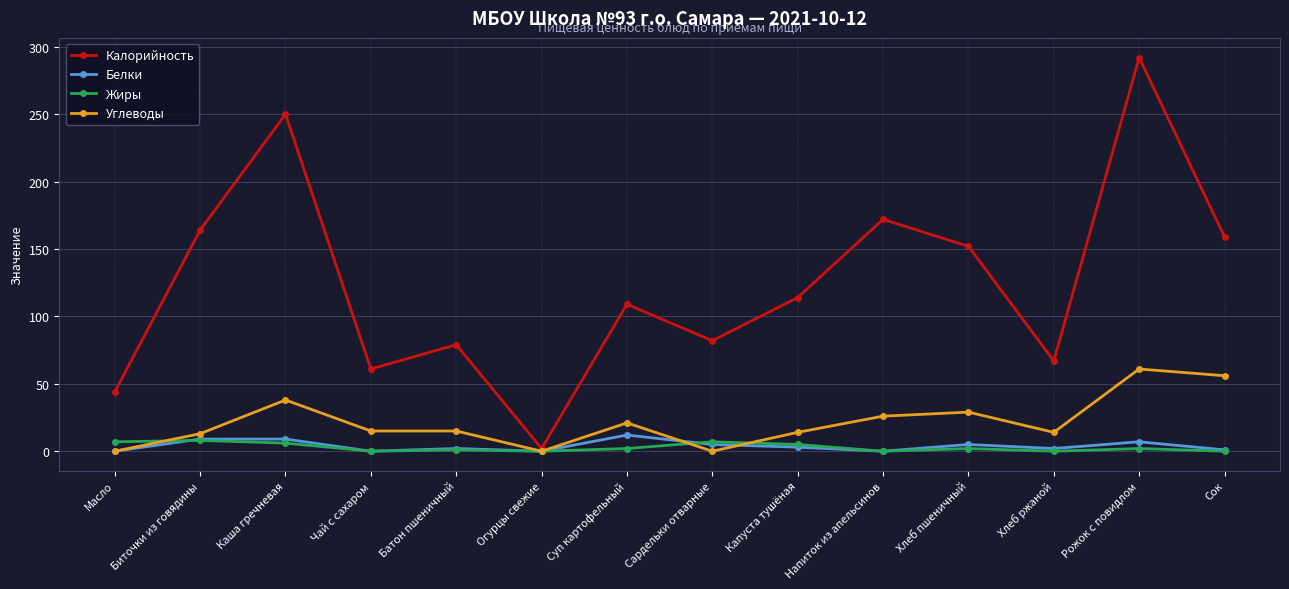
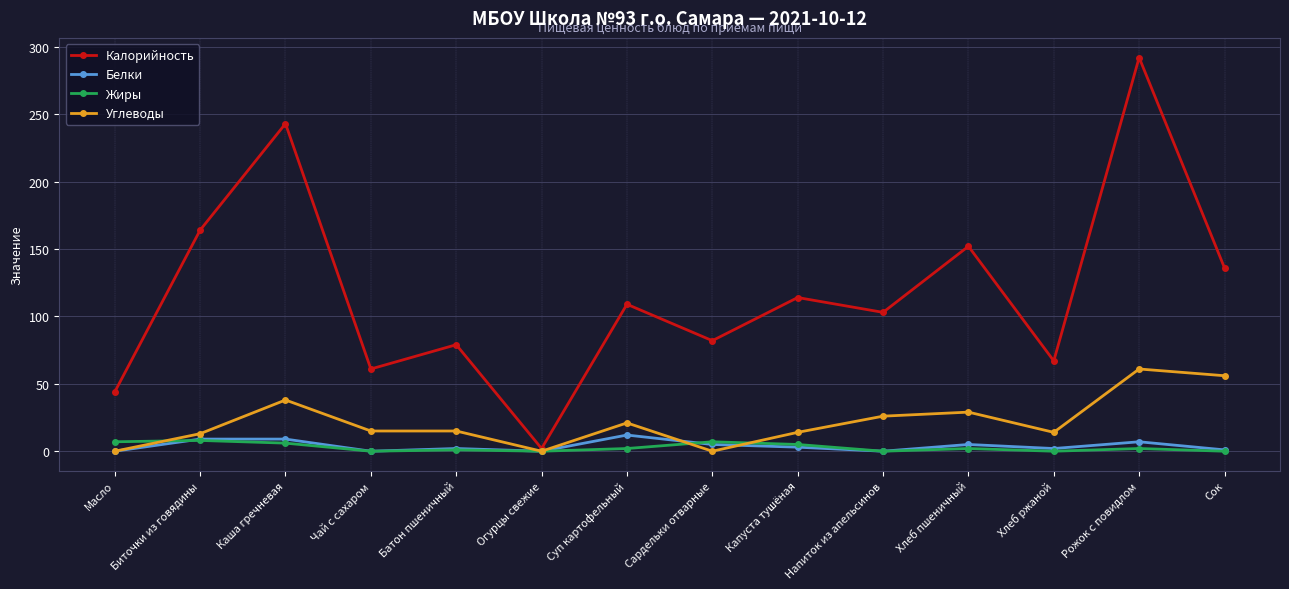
Калорийность, Каша гречневая: 250 -> 243
Калорийность, Напиток из апельсинов: 172 -> 103
Калорийность, Сок: 159 -> 136
